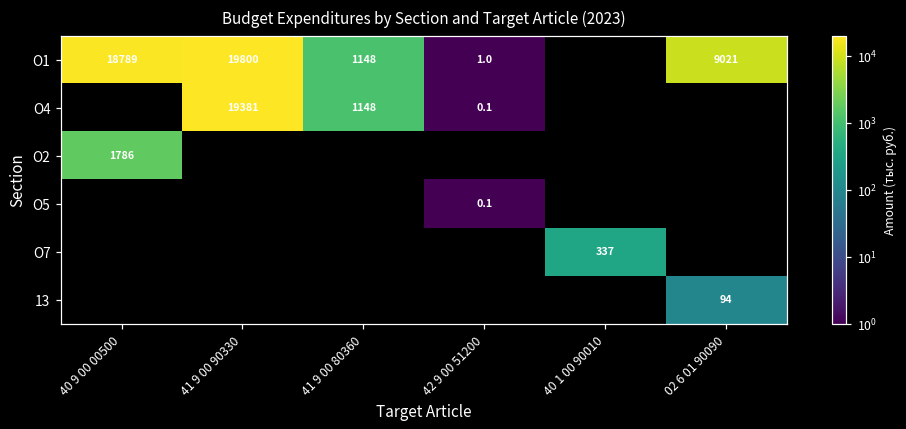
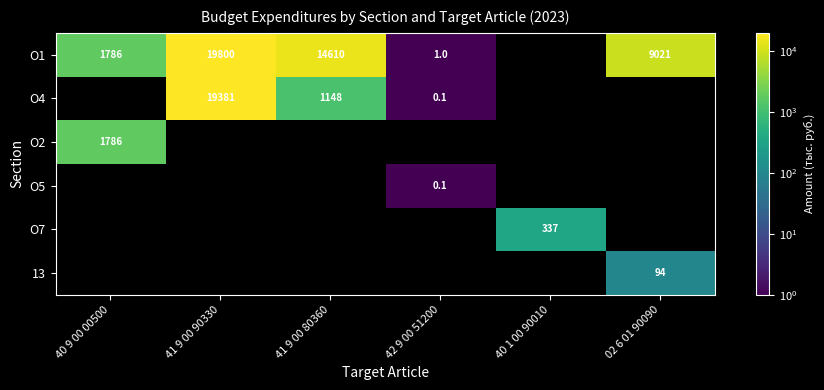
О1, 40 9 00 00500: 18789 -> 1786
О1, 41 9 00 80360: 1148 -> 14610
